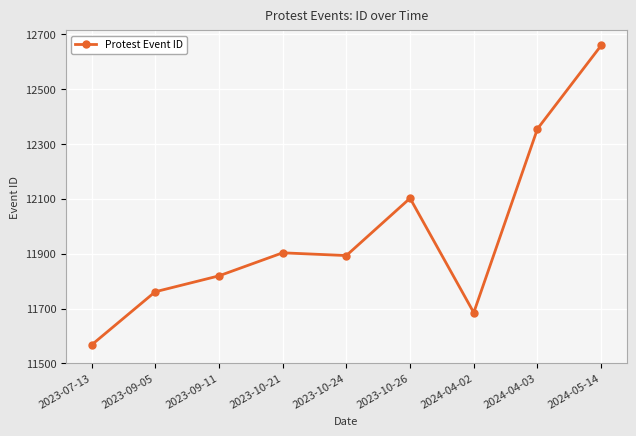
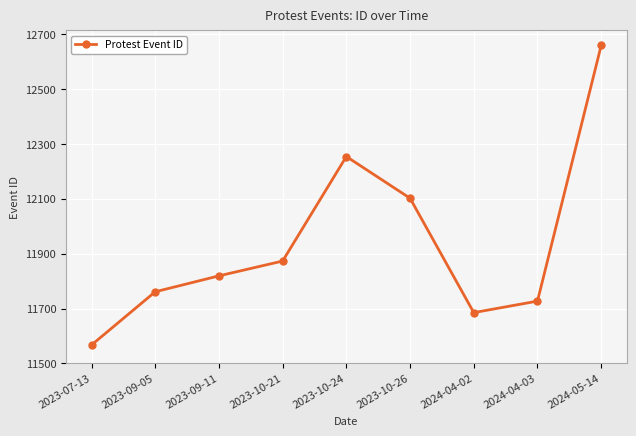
2023-10-21: 11900 -> 11870
2023-10-24: 11890 -> 12250
2024-04-03: 12360 -> 11730
